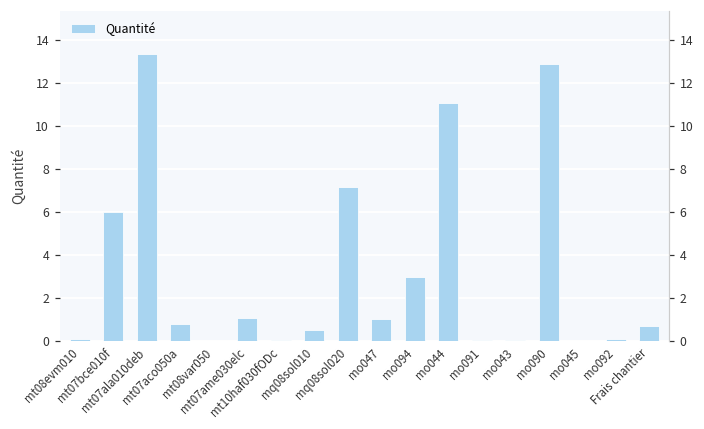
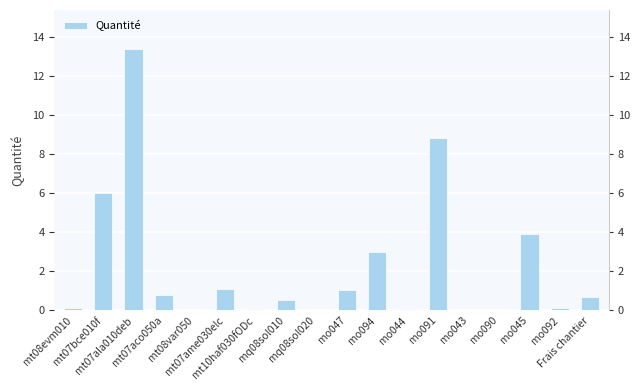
mq08sol020: 7.2 -> 0.0
mo044: 11.1 -> 0.1
mo091: 0.1 -> 8.8
mo090: 12.9 -> 0.0
mo045: 0.0 -> 3.9
